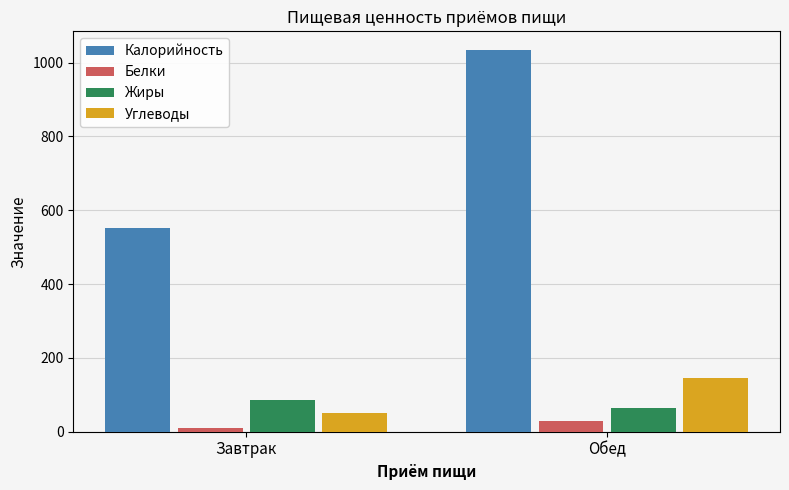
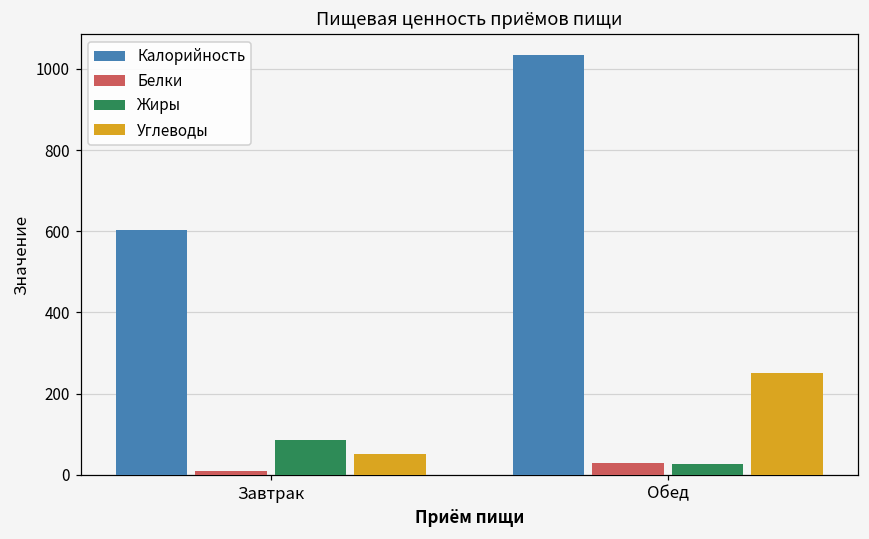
Калорийность, Завтрак: 550 -> 600
Жиры, Обед: 70 -> 30
Углеводы, Обед: 150 -> 250
